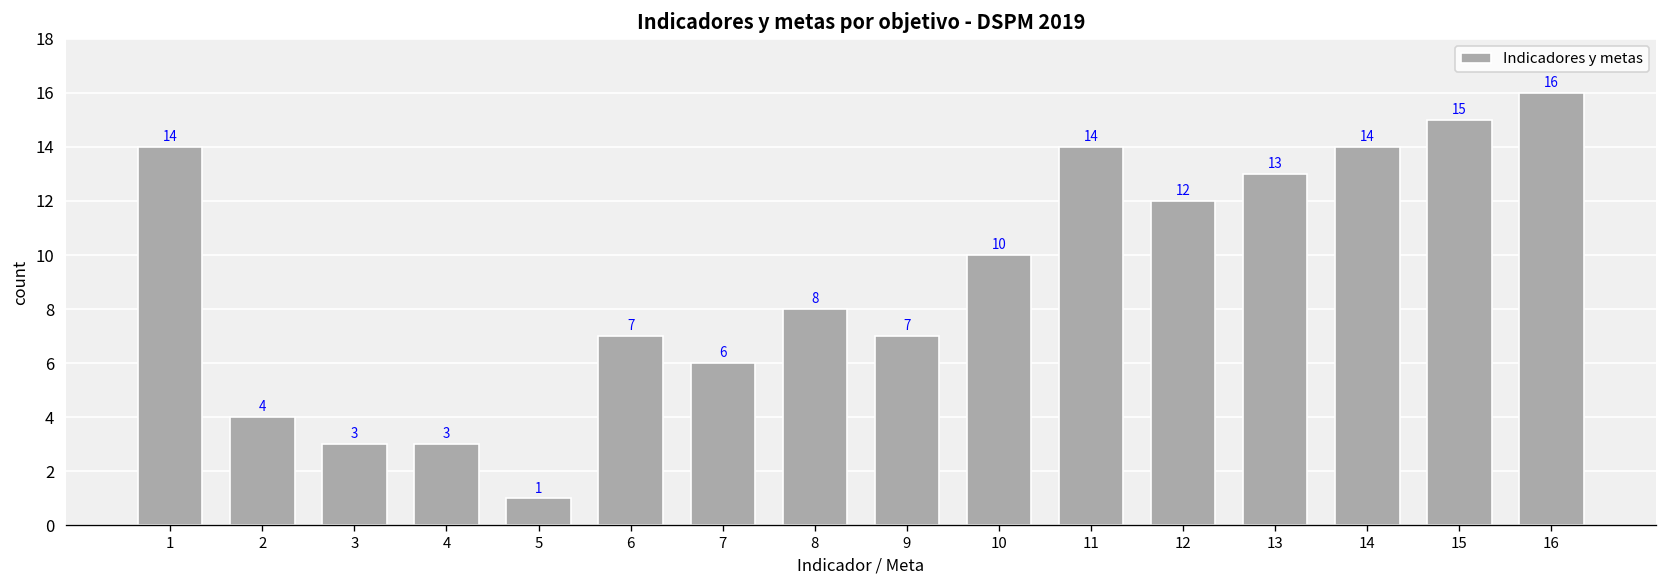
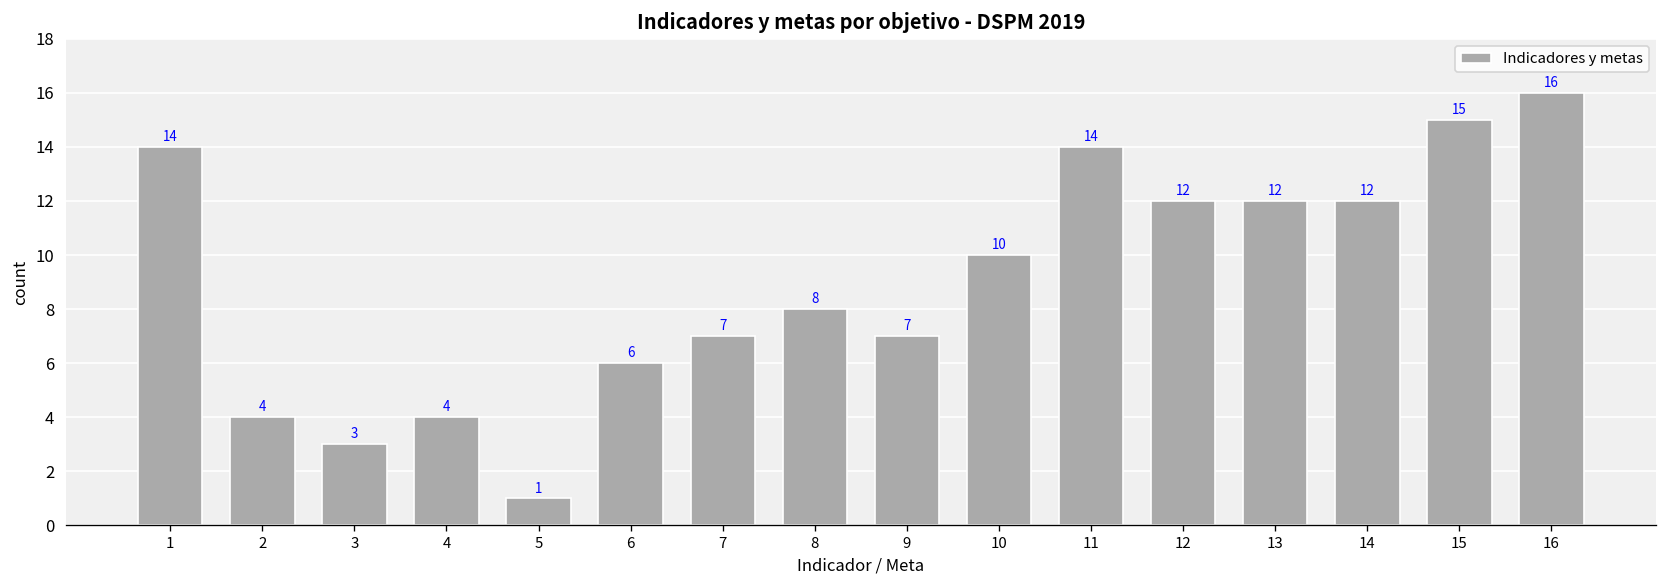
4: 3 -> 4
6: 7 -> 6
7: 6 -> 7
13: 13 -> 12
14: 14 -> 12
